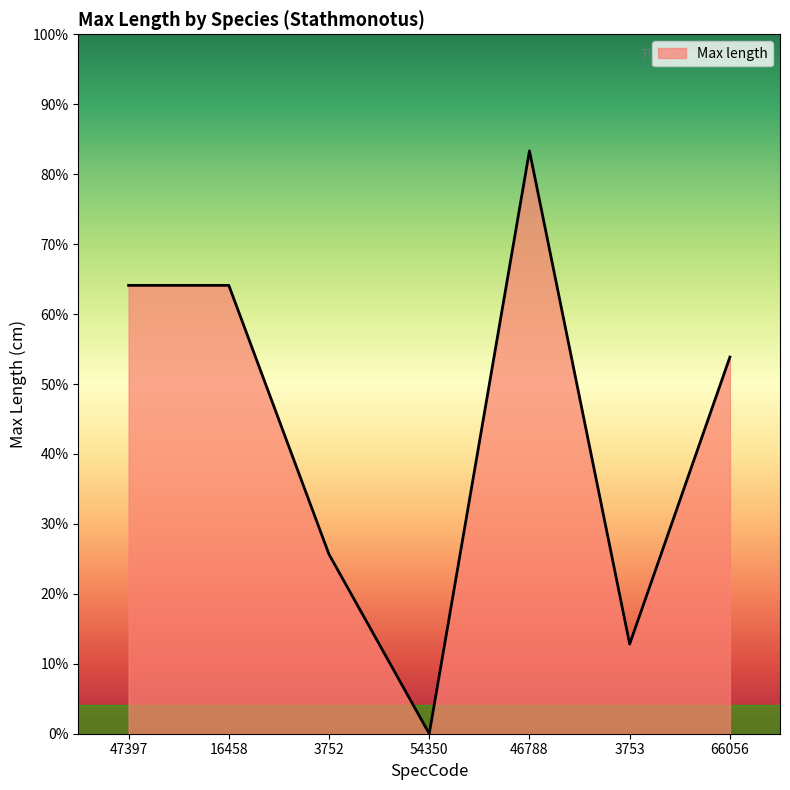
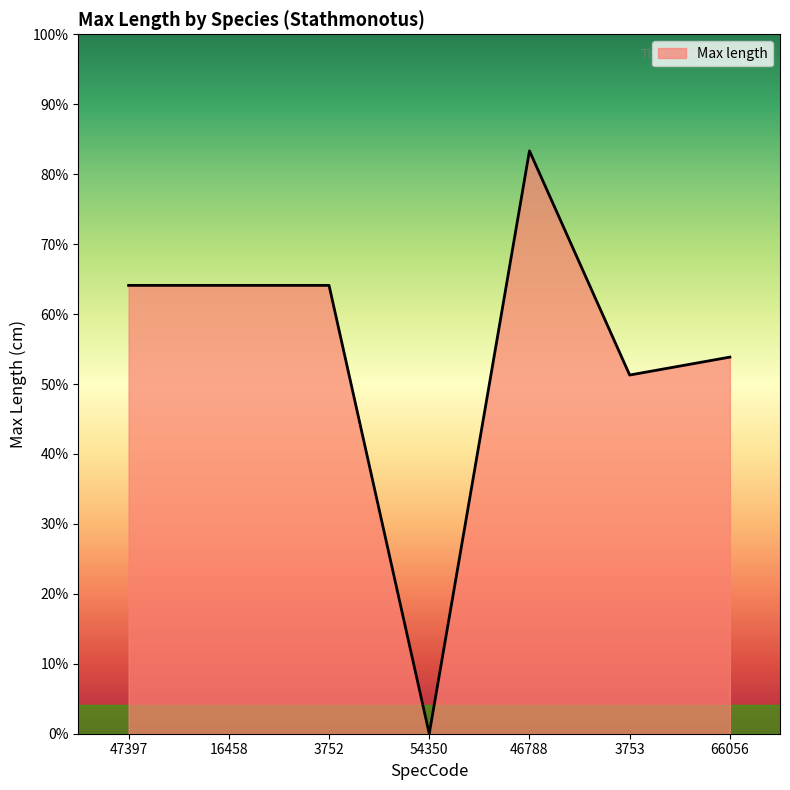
3752: 26% -> 64%
3753: 13% -> 51%
